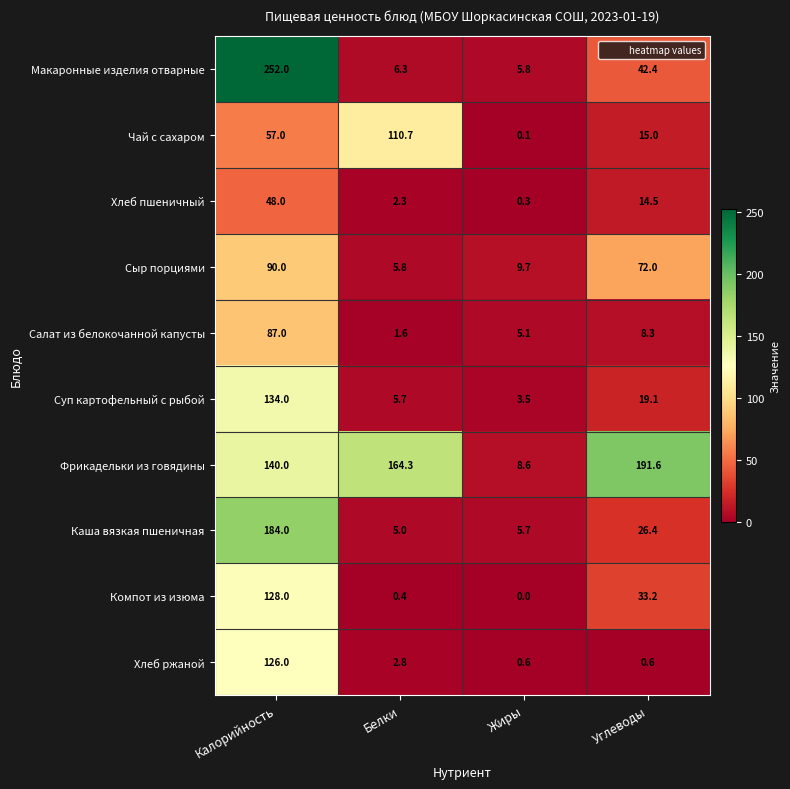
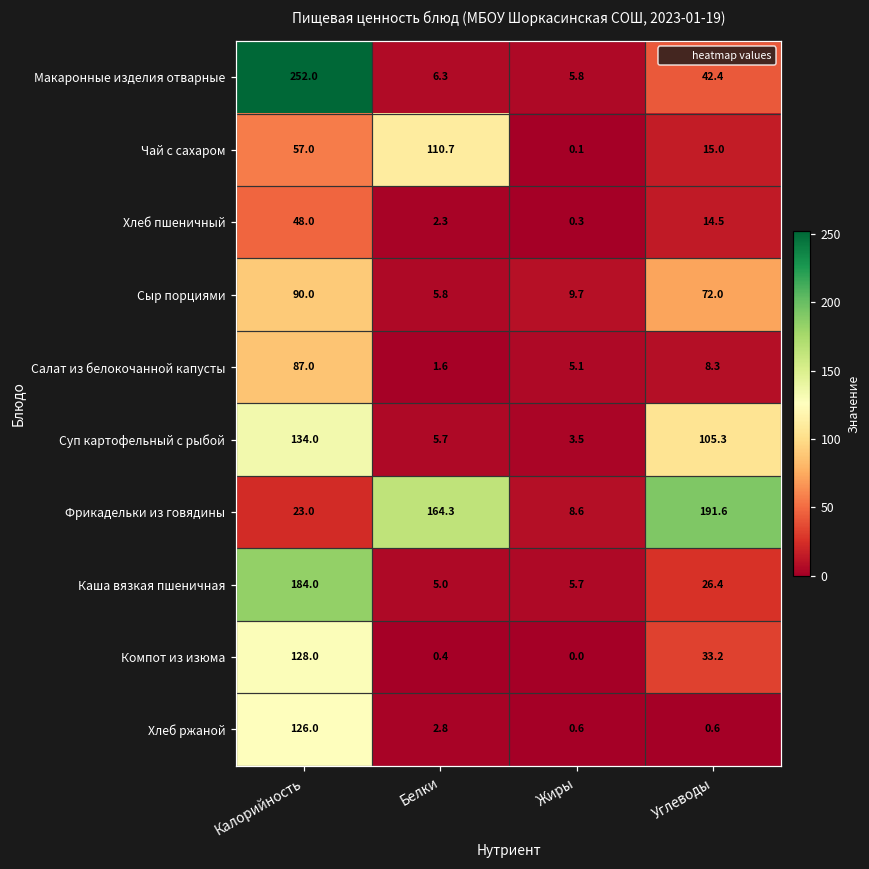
Суп картофельный с рыбой, Углеводы: 19.1 -> 105.3
Фрикадельки из говядины, Калорийность: 140.0 -> 23.0
